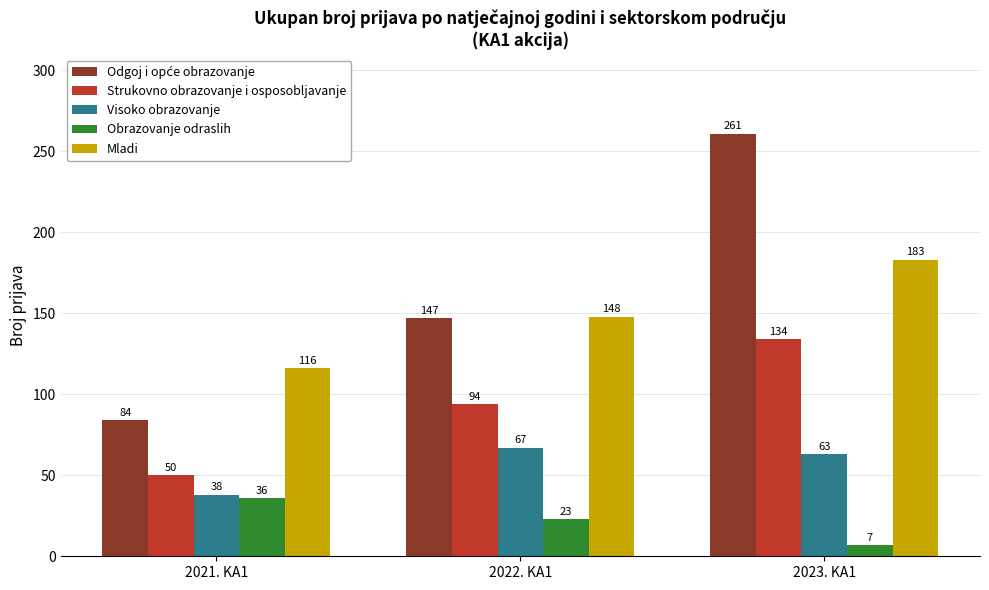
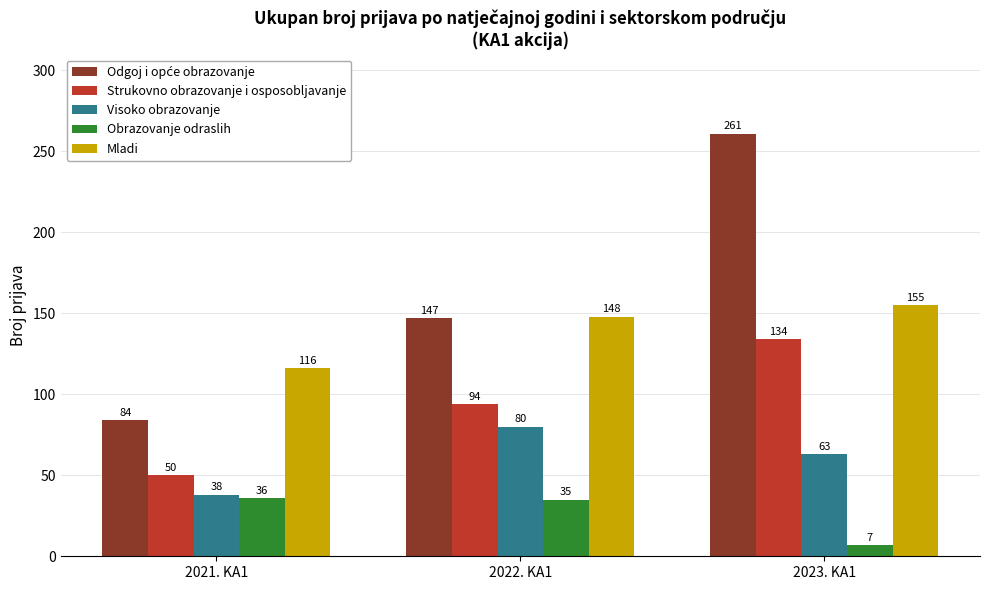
Visoko obrazovanje, 2022. KA1: 67 -> 80
Obrazovanje odraslih, 2022. KA1: 23 -> 35
Mladi, 2023. KA1: 183 -> 155
